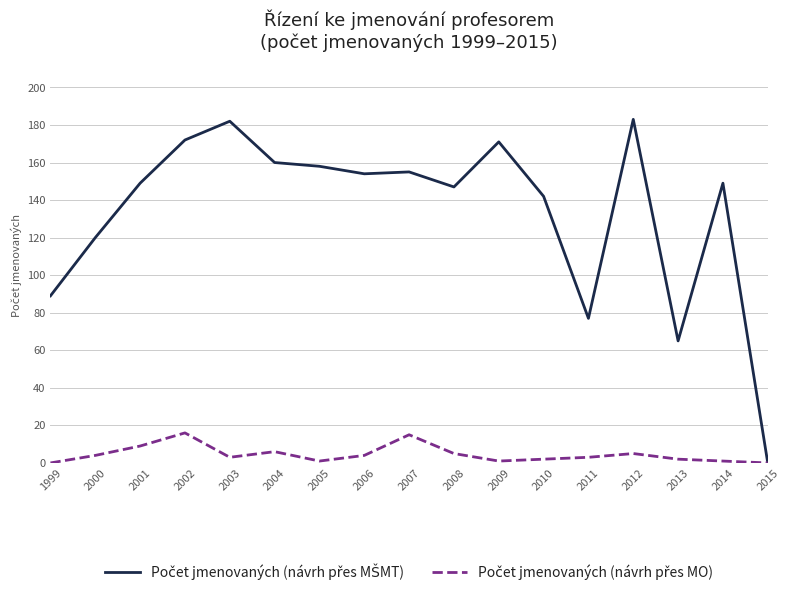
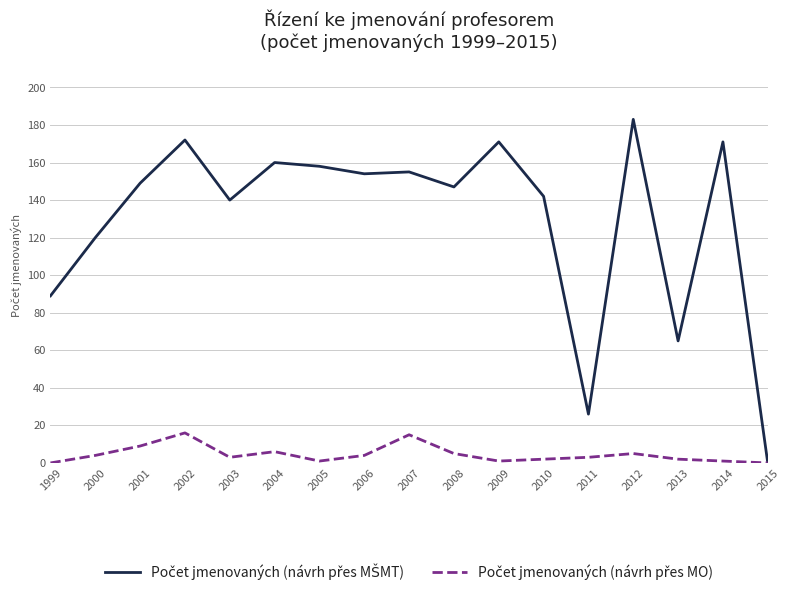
Počet jmenovaných (návrh přes MŠMT), 2003: 182 -> 140
Počet jmenovaných (návrh přes MŠMT), 2011: 77 -> 26
Počet jmenovaných (návrh přes MŠMT), 2014: 149 -> 171
